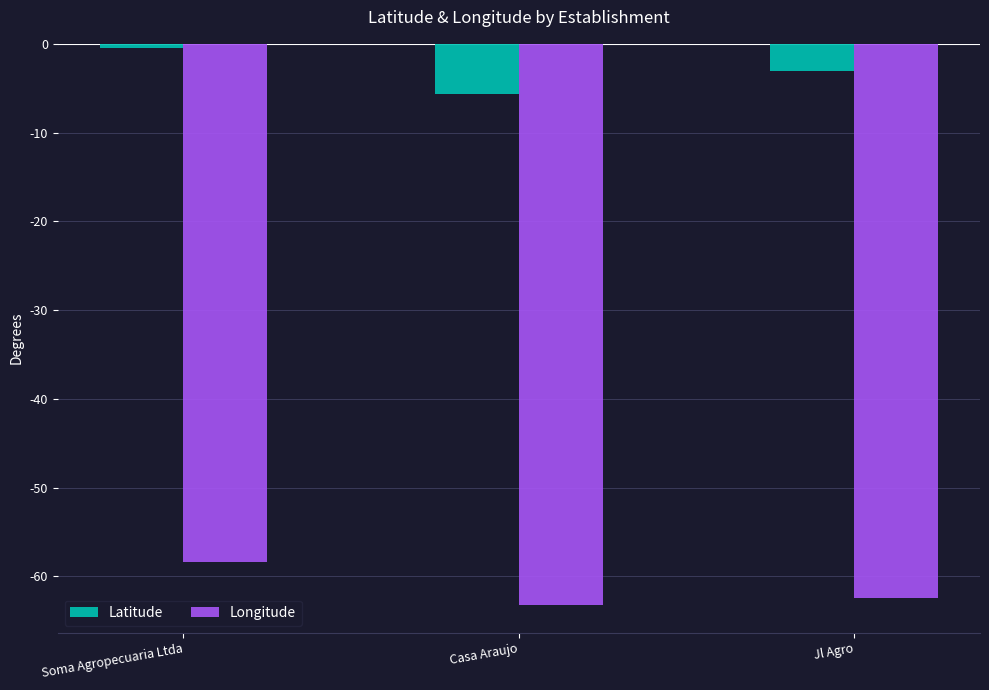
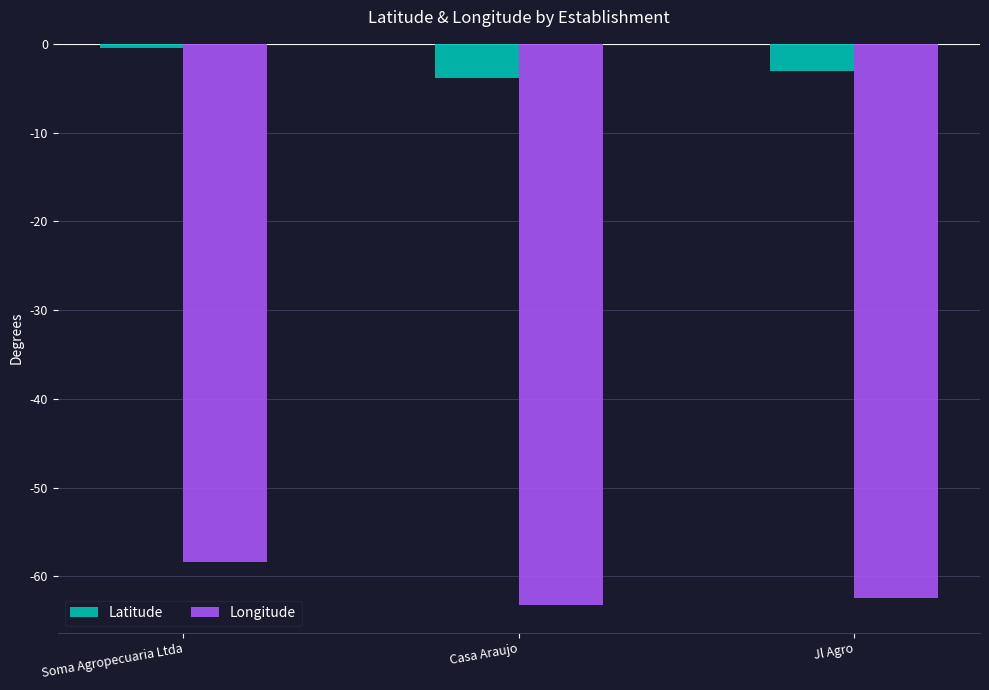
Latitude, Casa Araujo: -6 -> -4
